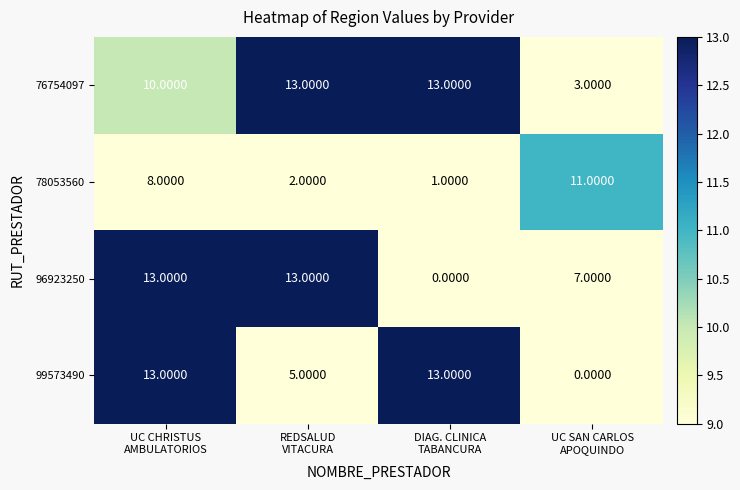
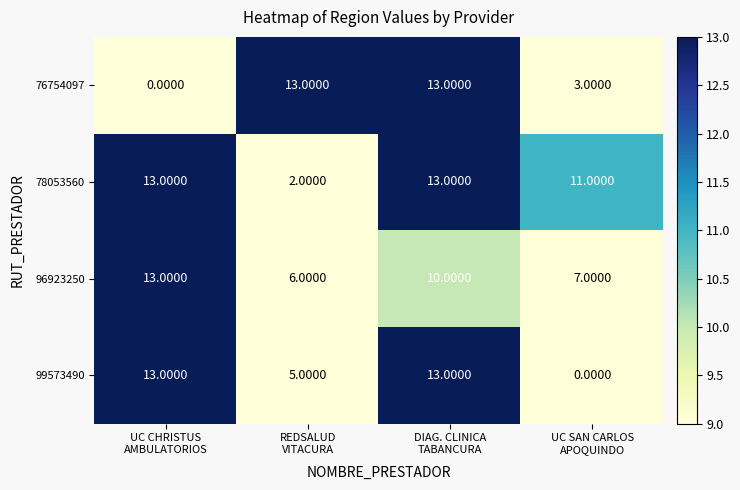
76754097, UC CHRISTUS AMBULATORIOS: 10.0000 -> 0.0000
78053560, UC CHRISTUS AMBULATORIOS: 8.0000 -> 13.0000
78053560, DIAG. CLINICA TABANCURA: 1.0000 -> 13.0000
96923250, REDSALUD VITACURA: 13.0000 -> 6.0000
96923250, DIAG. CLINICA TABANCURA: 0.0000 -> 10.0000
